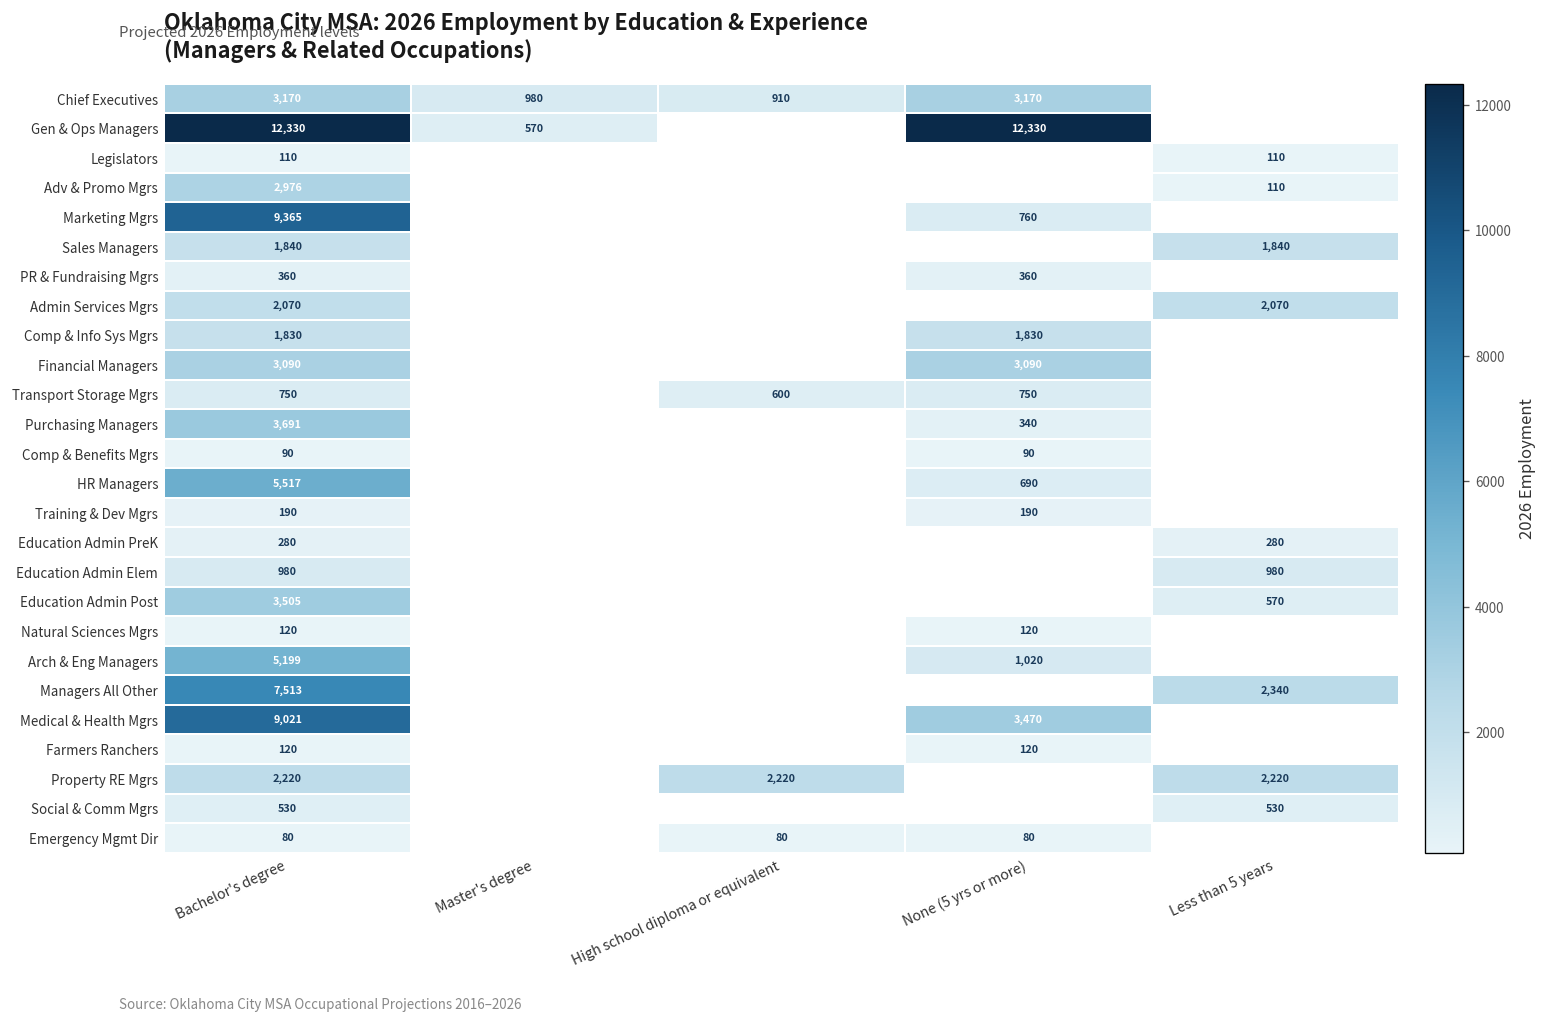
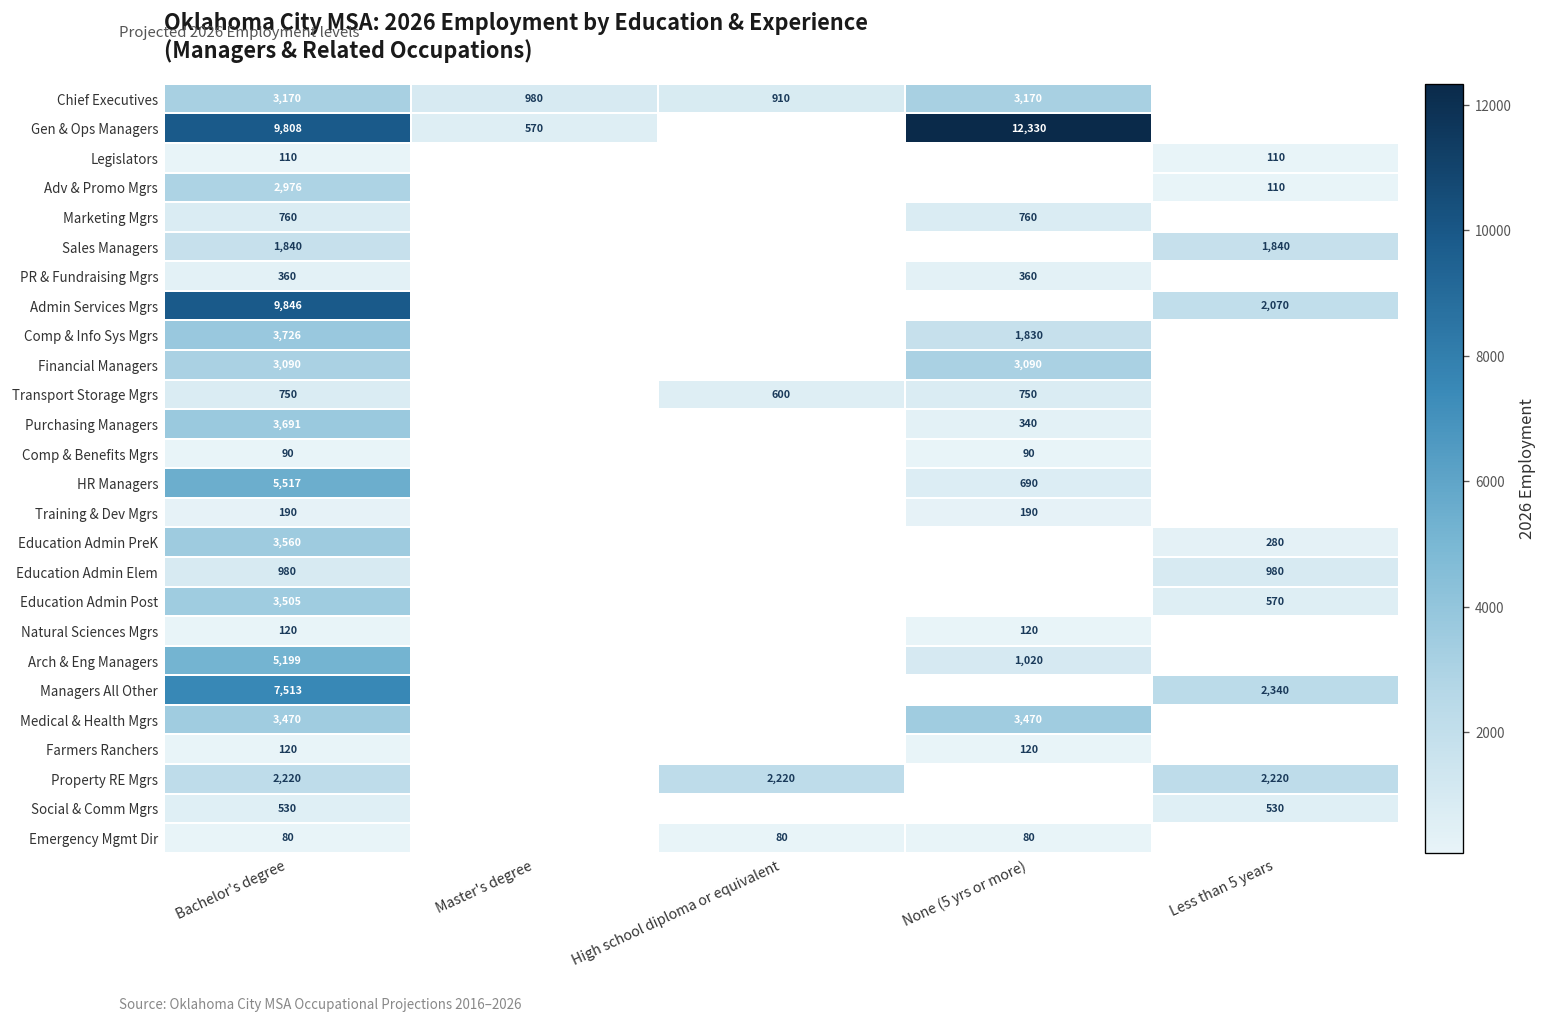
Gen & Ops Managers, Bachelor's degree: 12,330 -> 9,808
Marketing Mgrs, Bachelor's degree: 9,365 -> 760
Admin Services Mgrs, Bachelor's degree: 2,070 -> 9,846
Comp & Info Sys Mgrs, Bachelor's degree: 1,830 -> 3,726
Education Admin PreK, Bachelor's degree: 280 -> 3,560
Medical & Health Mgrs, Bachelor's degree: 9,021 -> 3,470
